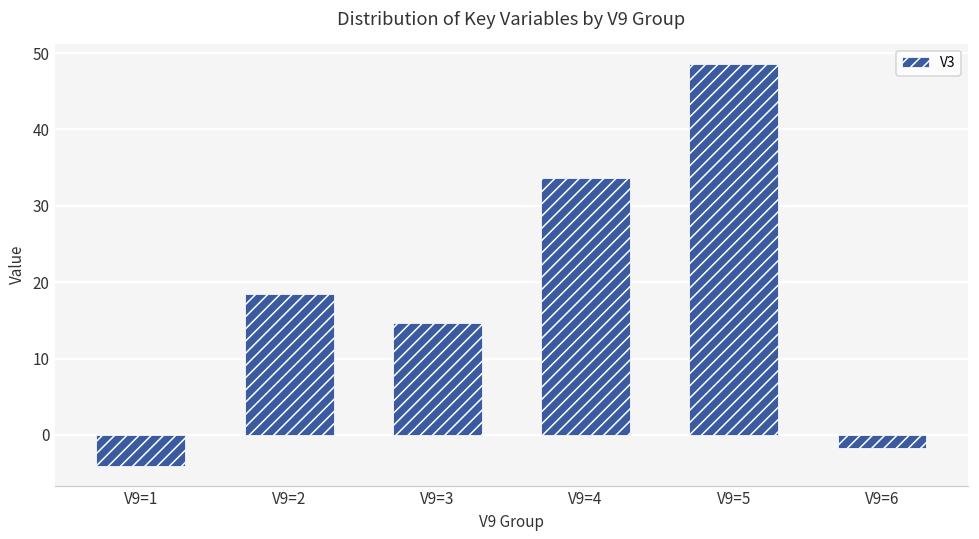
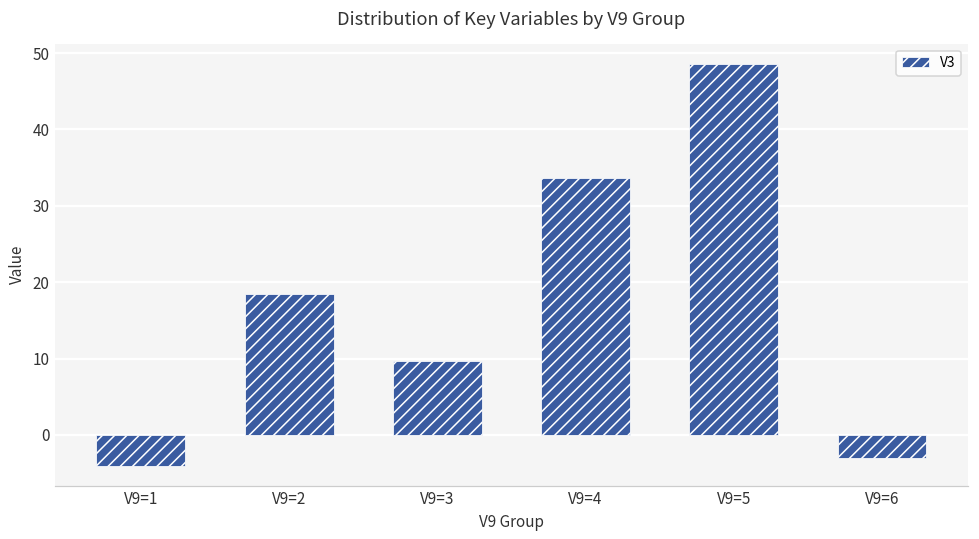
V9=3: 15 -> 10
V9=6: -2 -> -3
